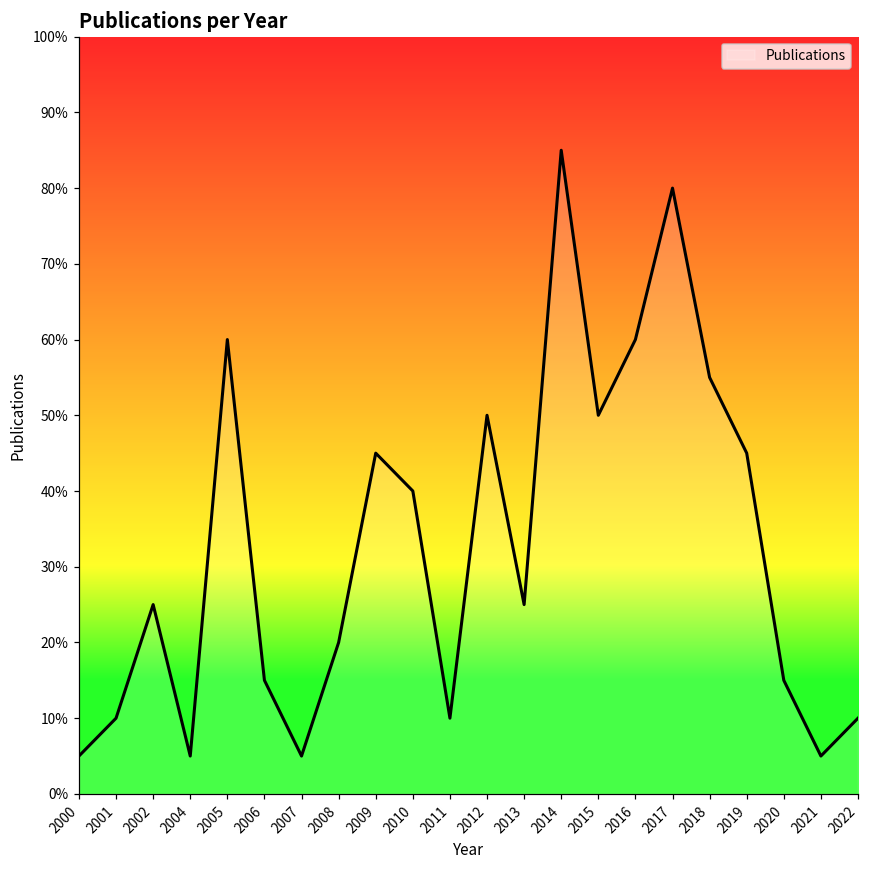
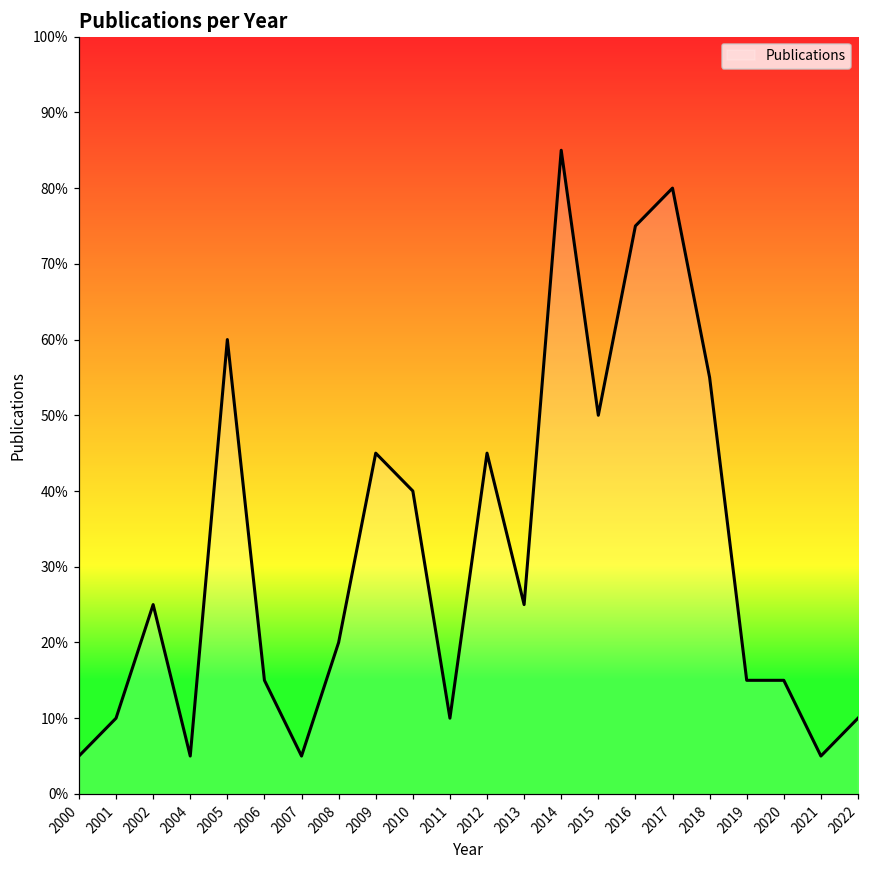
2012: 50% -> 45%
2016: 60% -> 75%
2019: 45% -> 15%
